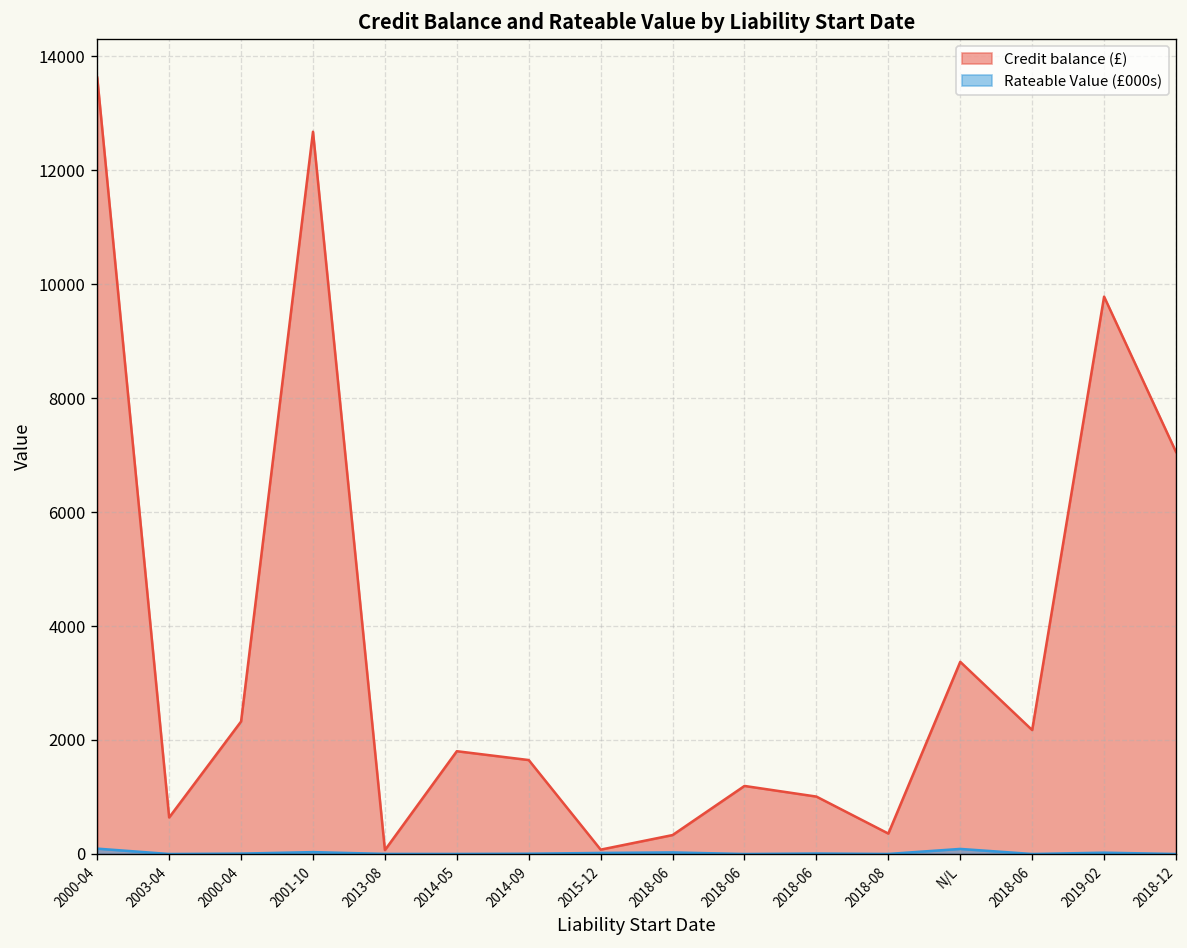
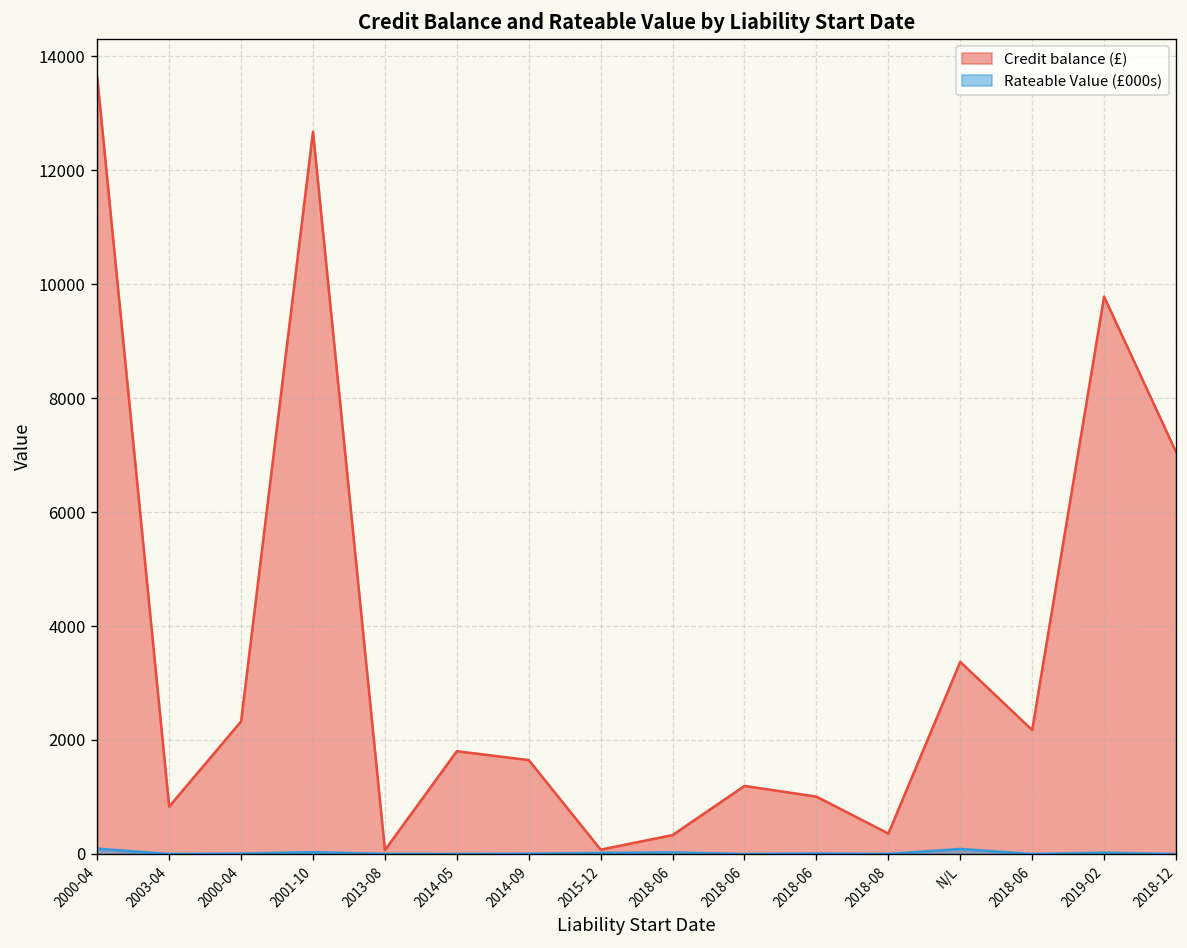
Credit balance (£), 2003-04: 600 -> 800
